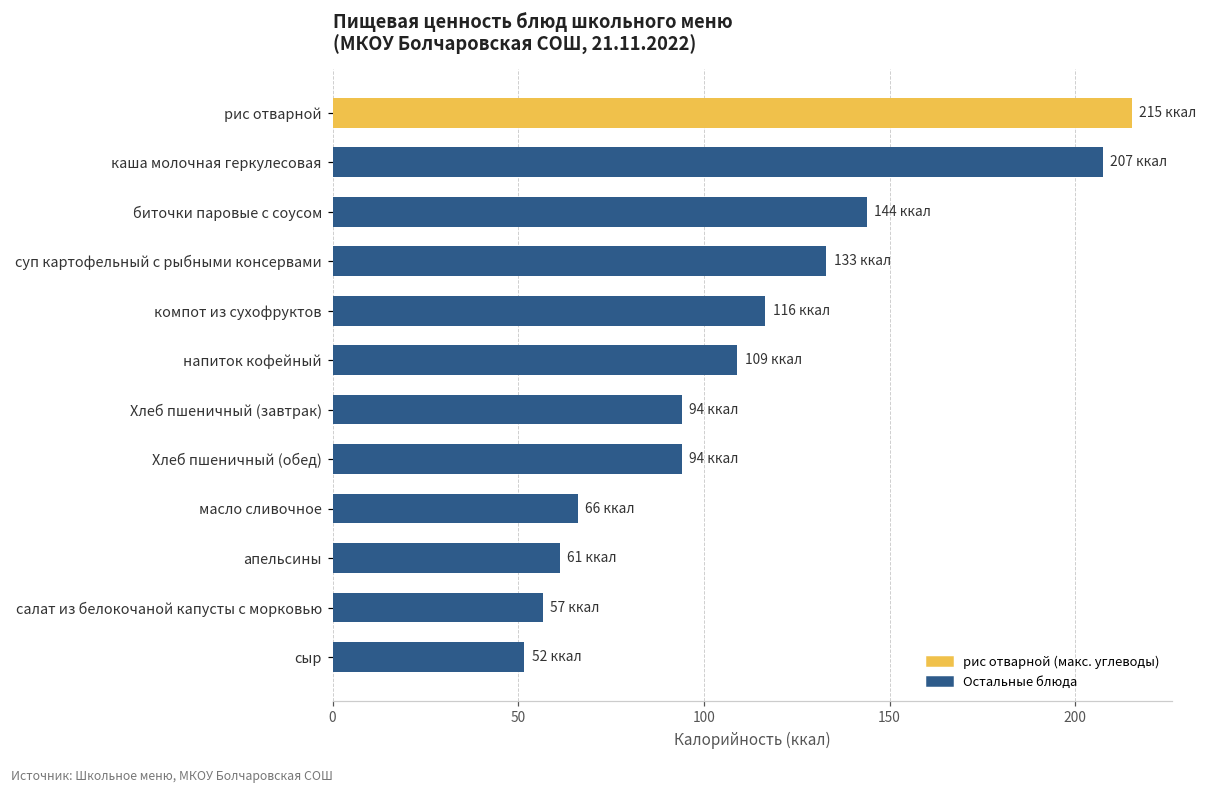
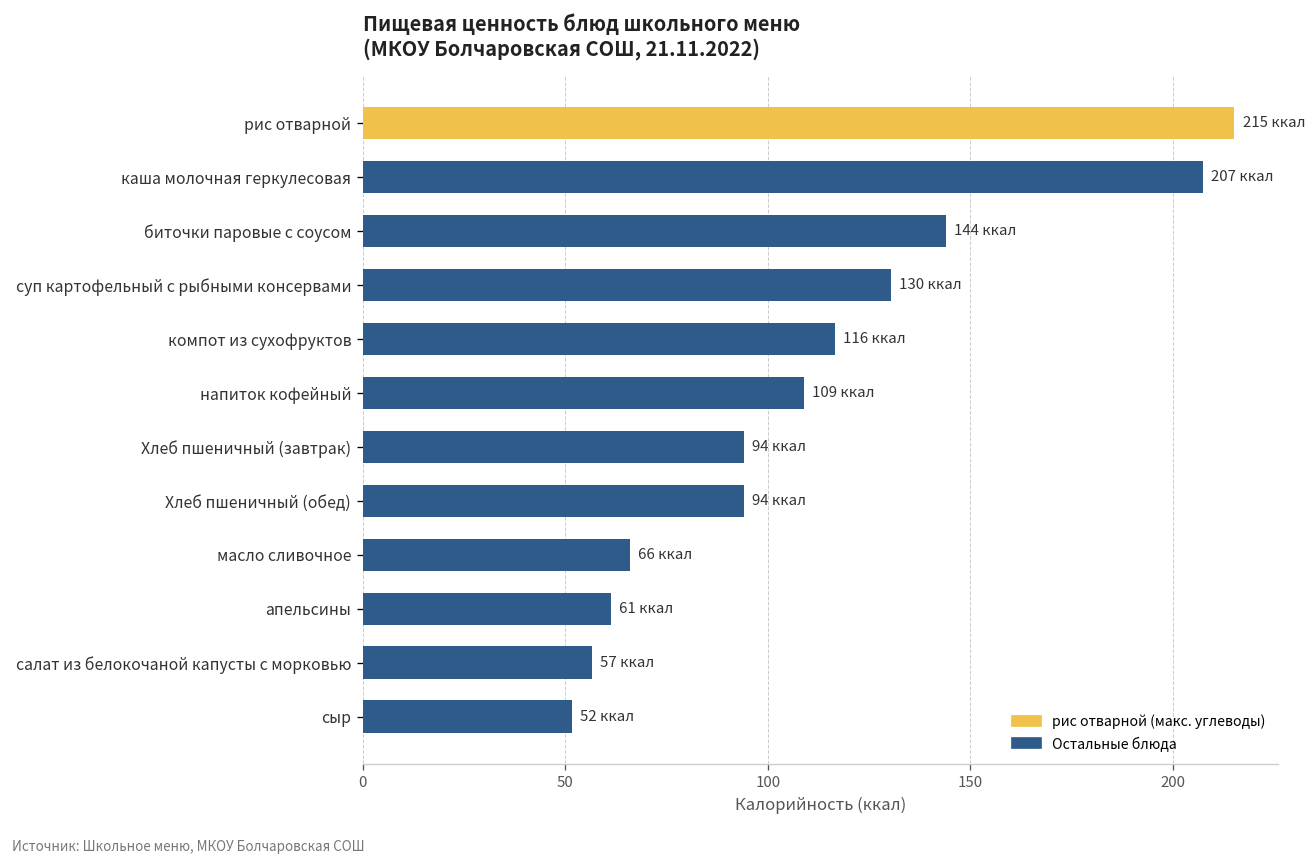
суп картофельный с рыбными консервами: 133 -> 130
